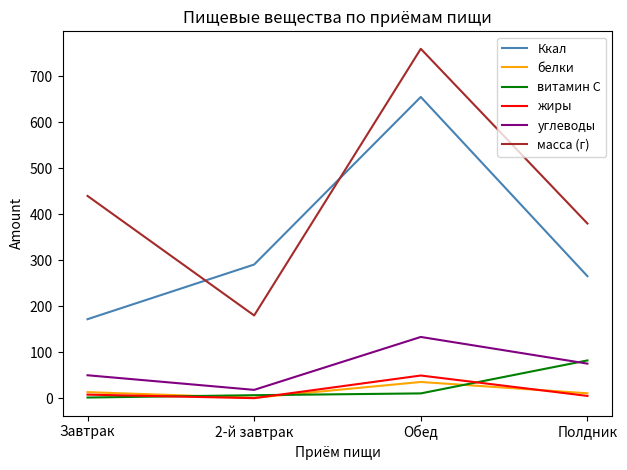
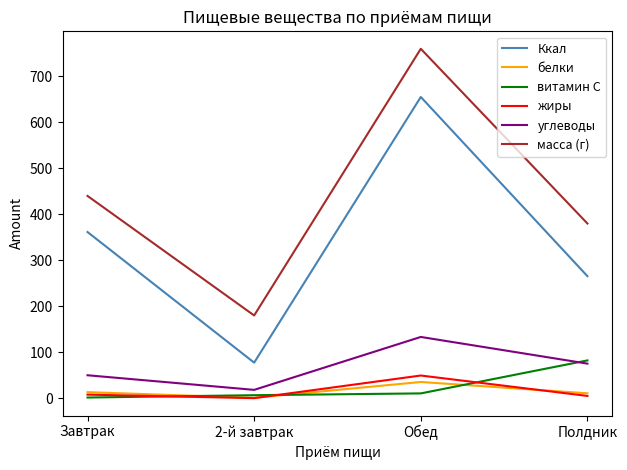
Ккал, Завтрак: 170 -> 360
Ккал, 2-й завтрак: 290 -> 80
